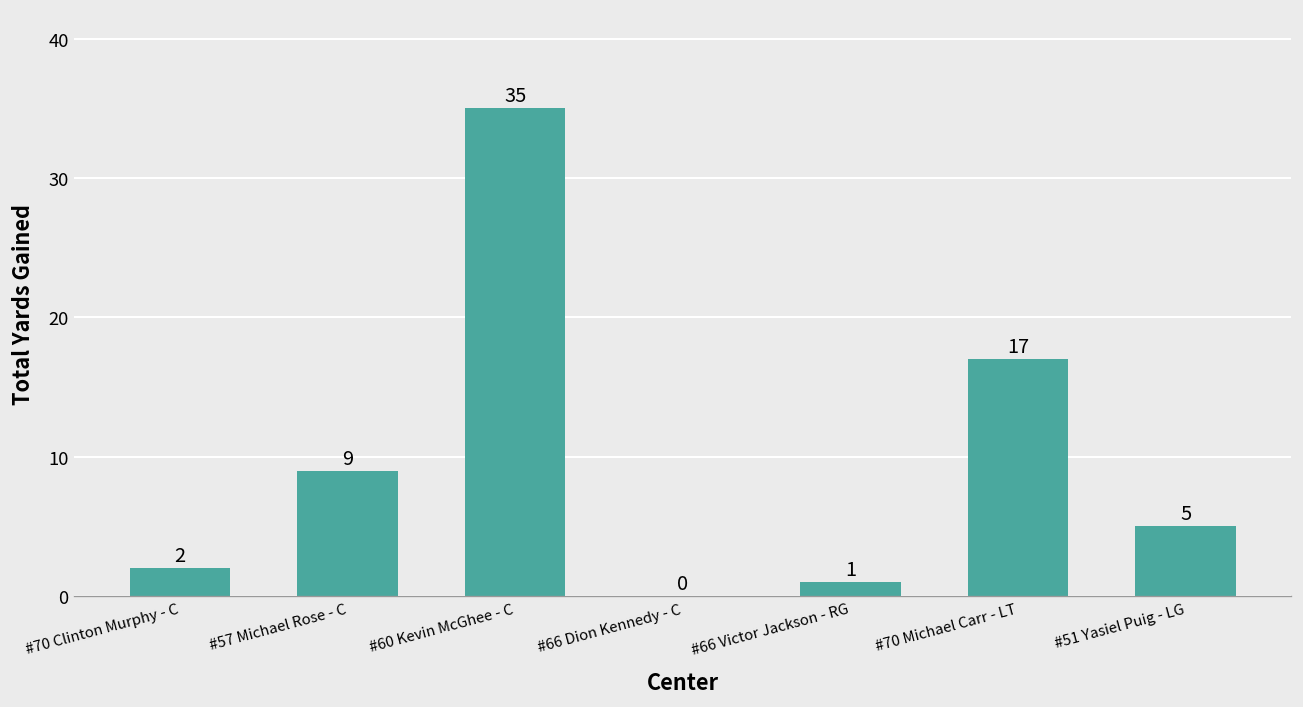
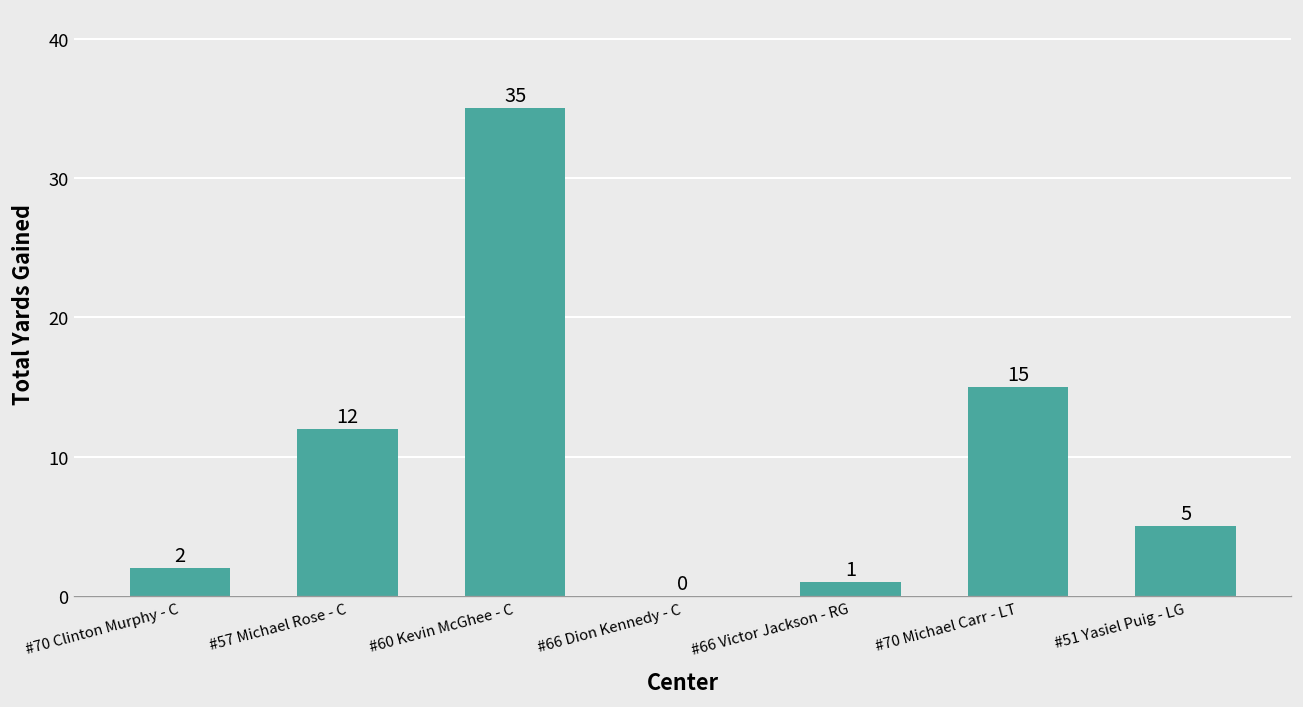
#57 Michael Rose - C: 9 -> 12
#70 Michael Carr - LT: 17 -> 15
